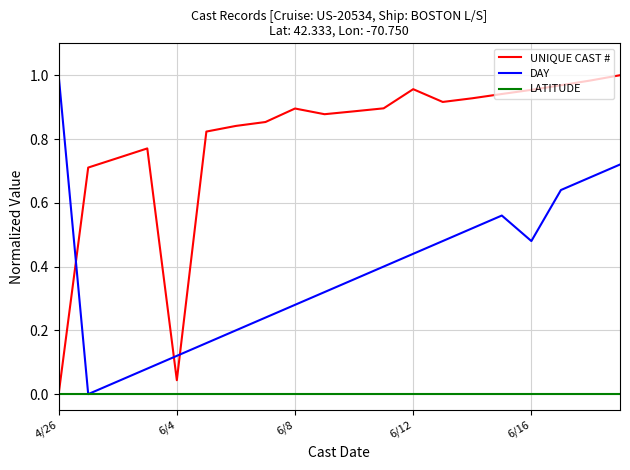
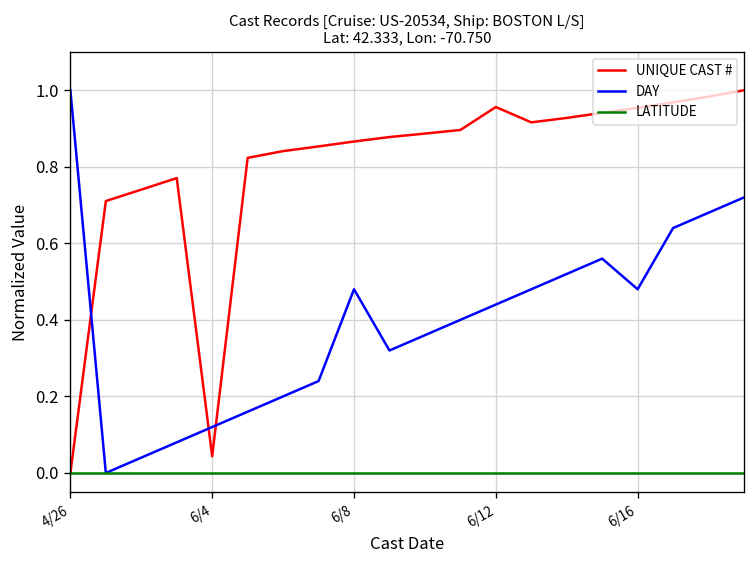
UNIQUE CAST #, 6/8: 0.90 -> 0.87
DAY, 6/8: 0.28 -> 0.48
